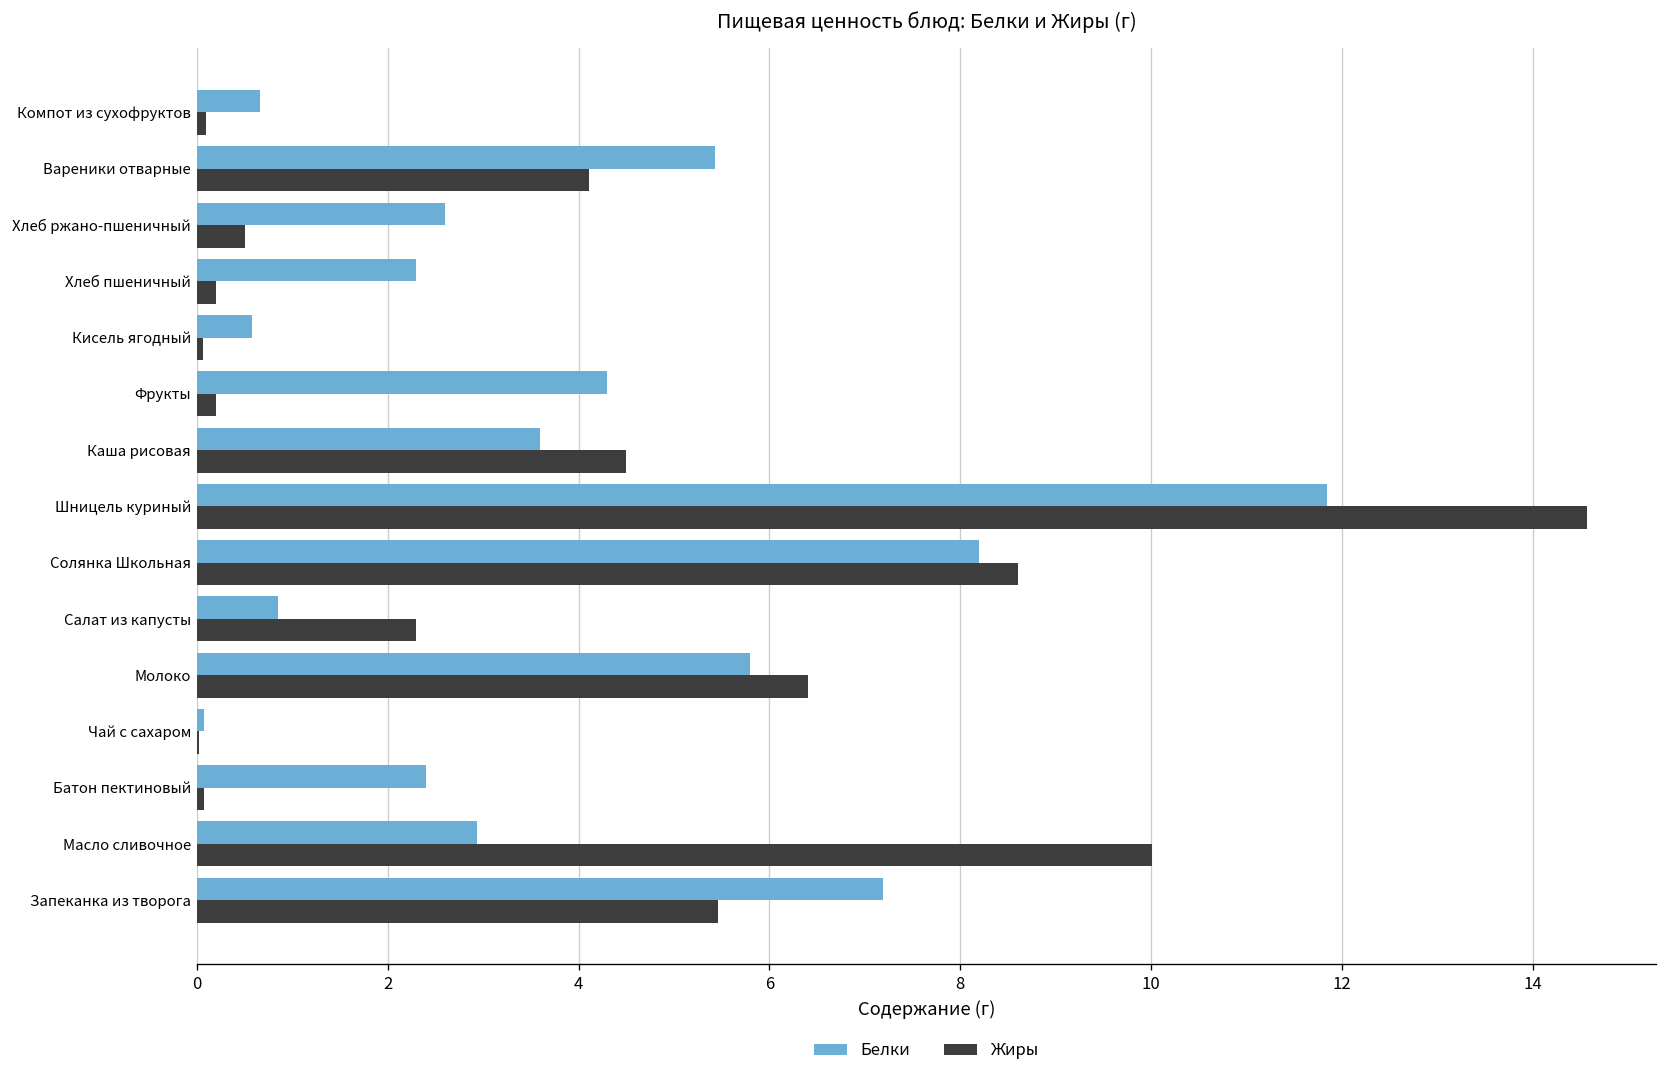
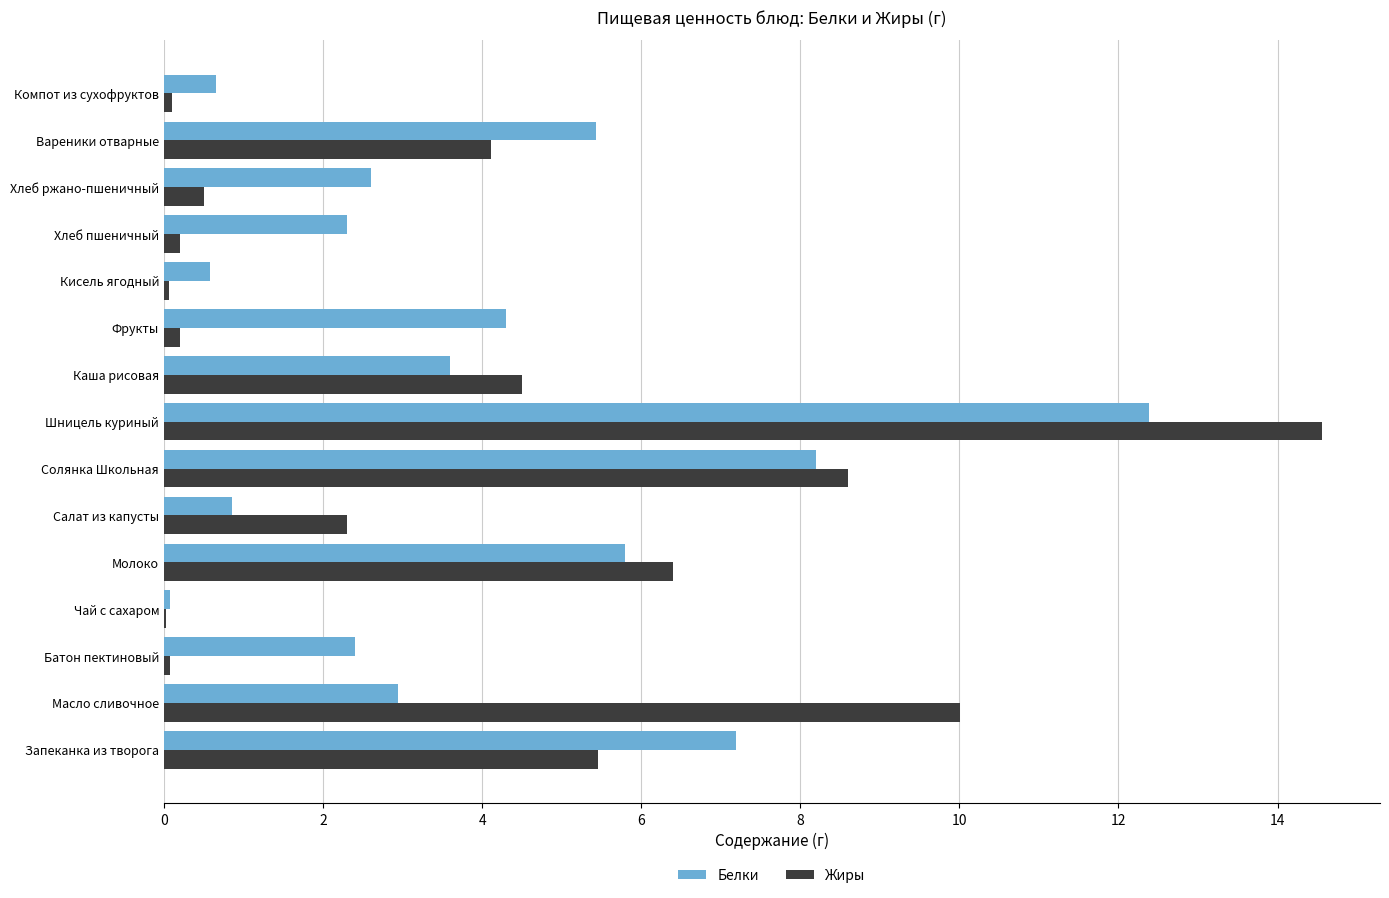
Белки, Шницель куриный: 11.8 -> 12.4
